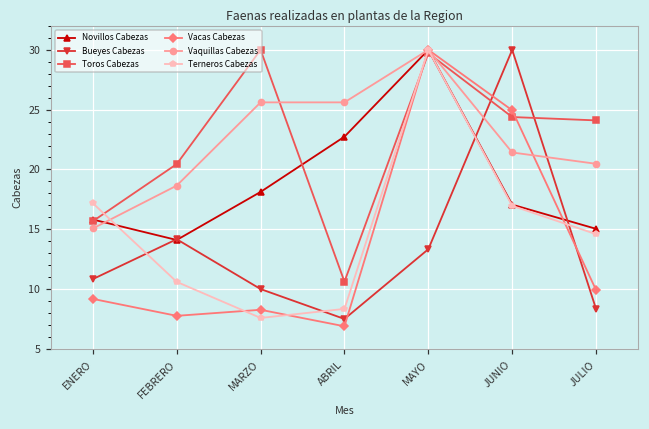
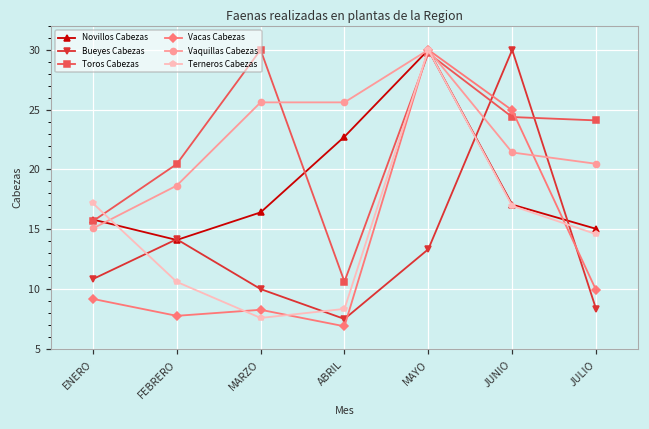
Novillos Cabezas, MARZO: 18.1 -> 16.4
